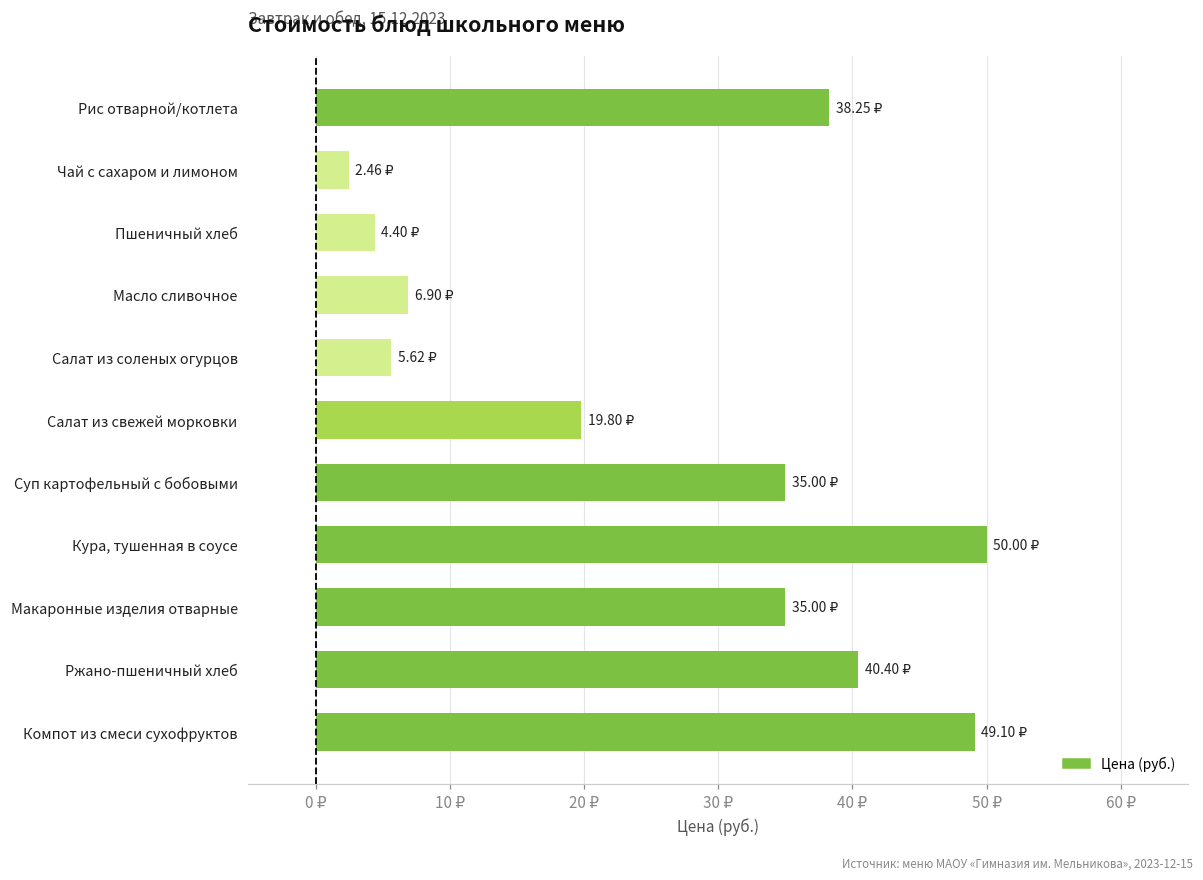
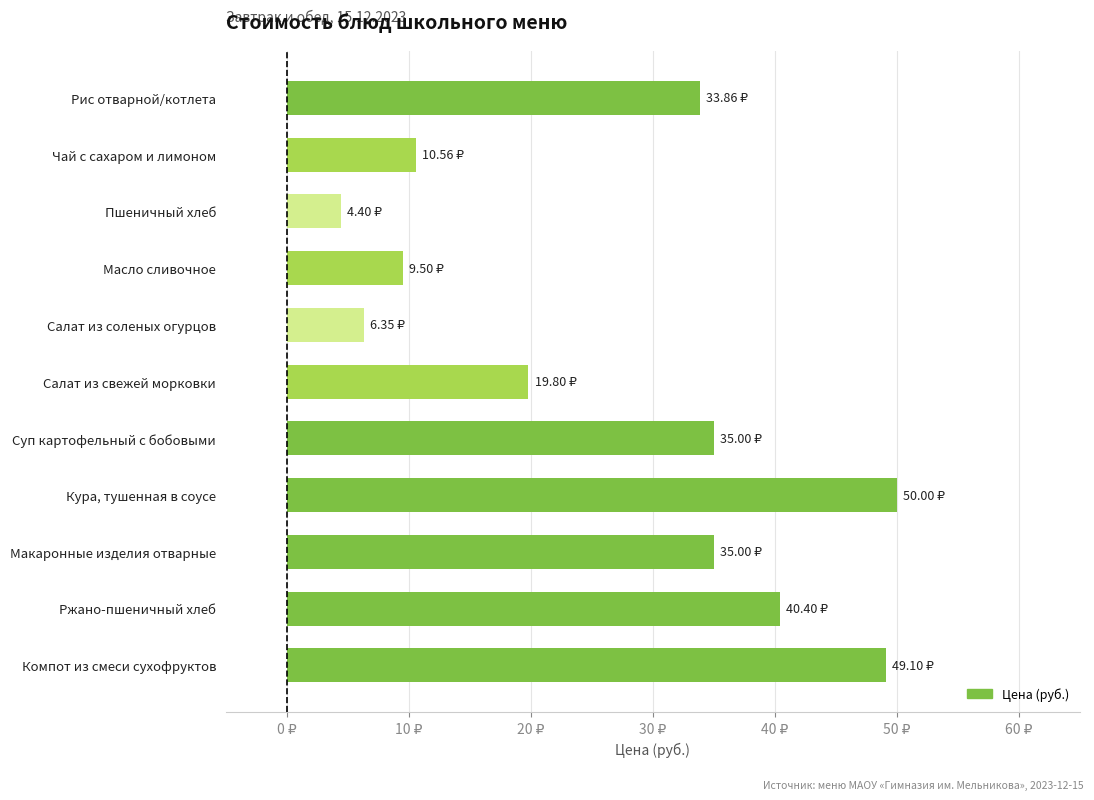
Рис отварной/котлета: 38.25 -> 33.86
Чай с сахаром и лимоном: 2.46 -> 10.56
Масло сливочное: 6.90 -> 9.50
Салат из соленых огурцов: 5.62 -> 6.35
